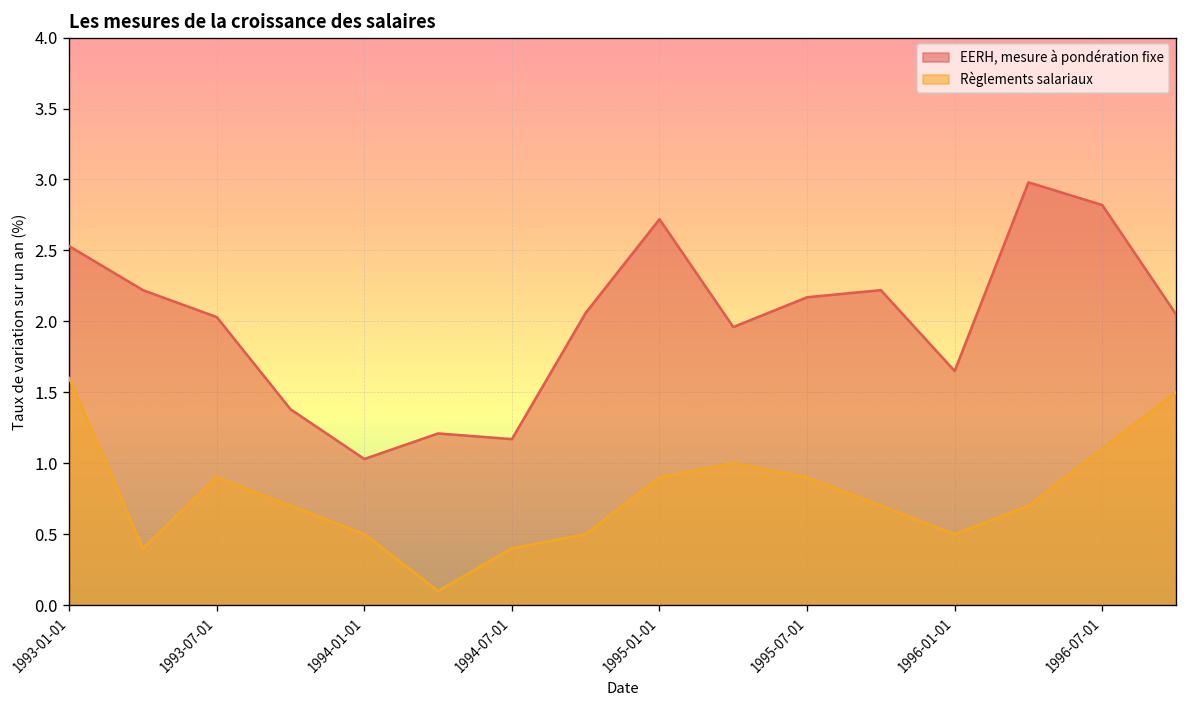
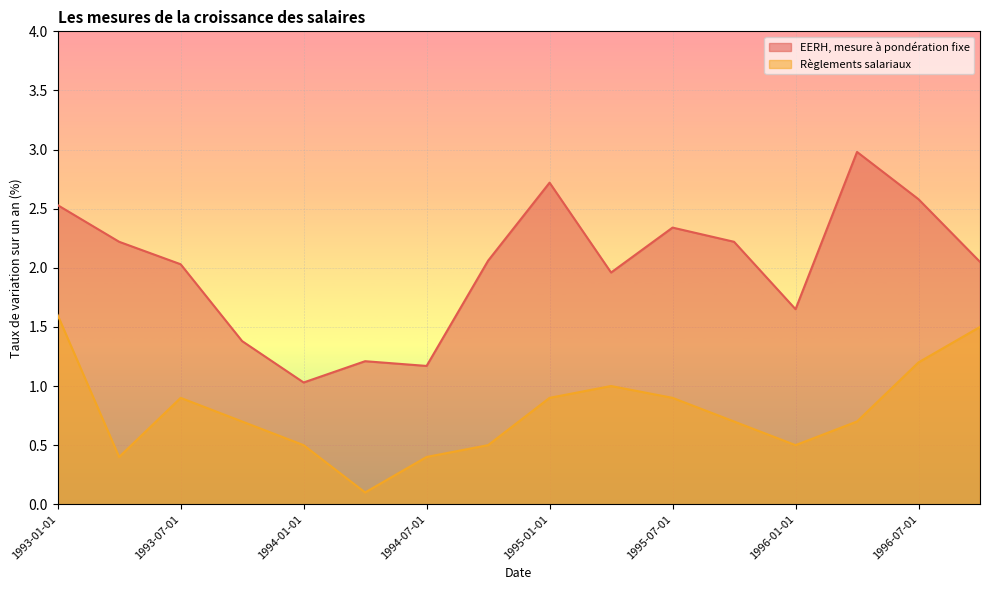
EERH, mesure à pondération fixe, 1995-07-01: 2.17 -> 2.34
EERH, mesure à pondération fixe, 1996-07-01: 2.82 -> 2.58
Règlements salariaux, 1996-07-01: 1.1 -> 1.2
